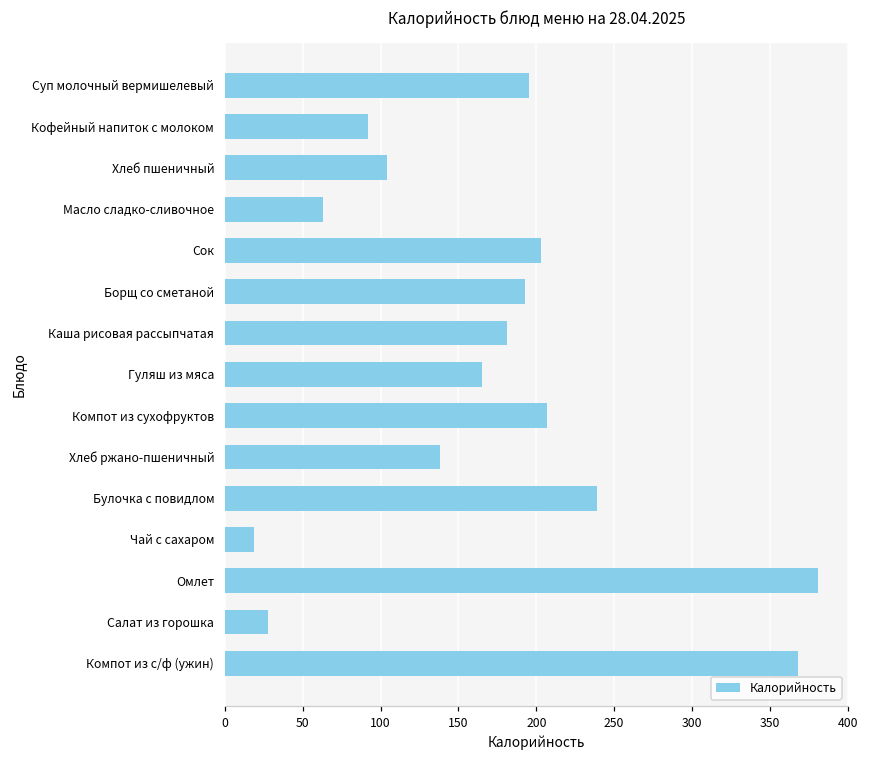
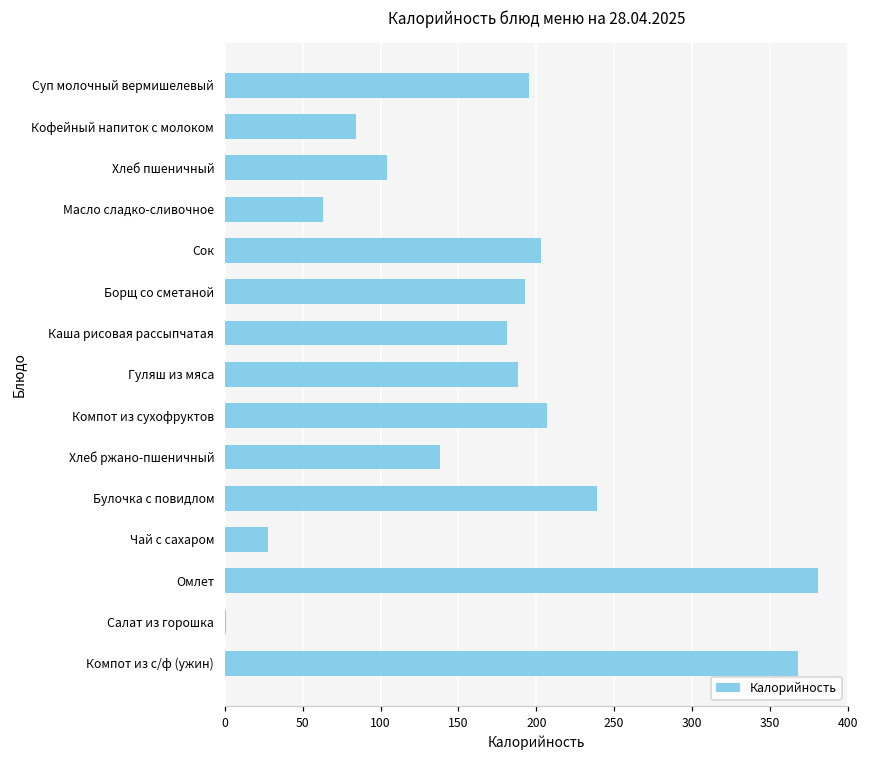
Кофейный напиток с молоком: 92 -> 84
Гуляш из мяса: 165 -> 188
Чай с сахаром: 19 -> 28
Салат из горошка: 28 -> 1
